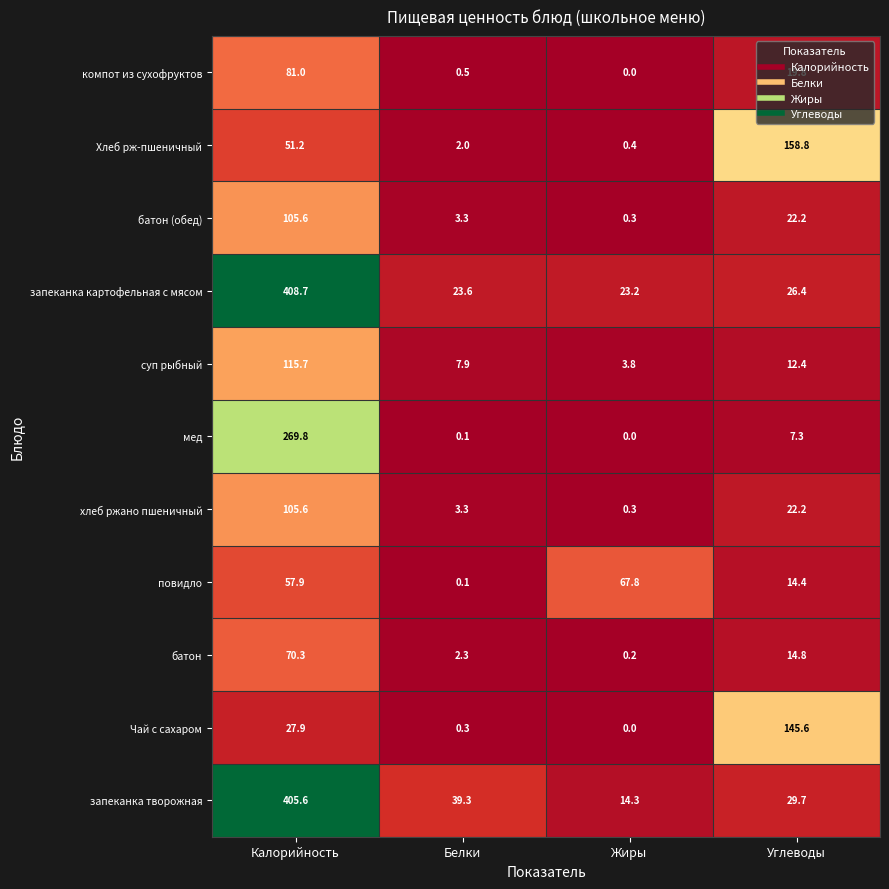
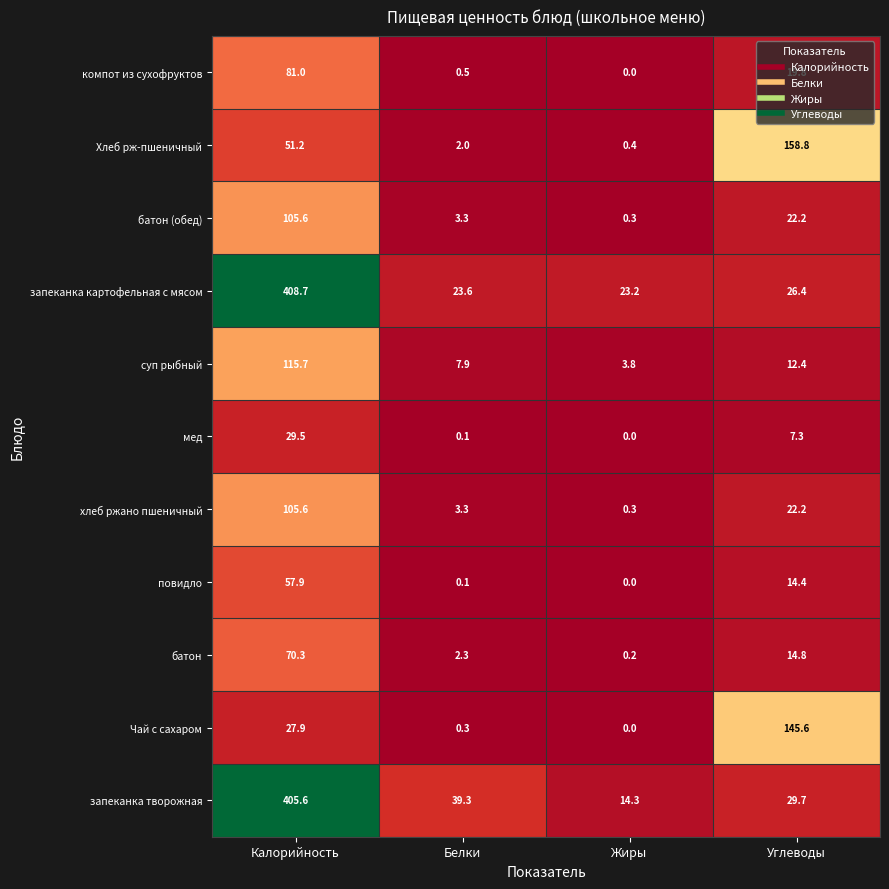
мед, Калорийность: 269.8 -> 29.5
повидло, Жиры: 67.8 -> 0.0
